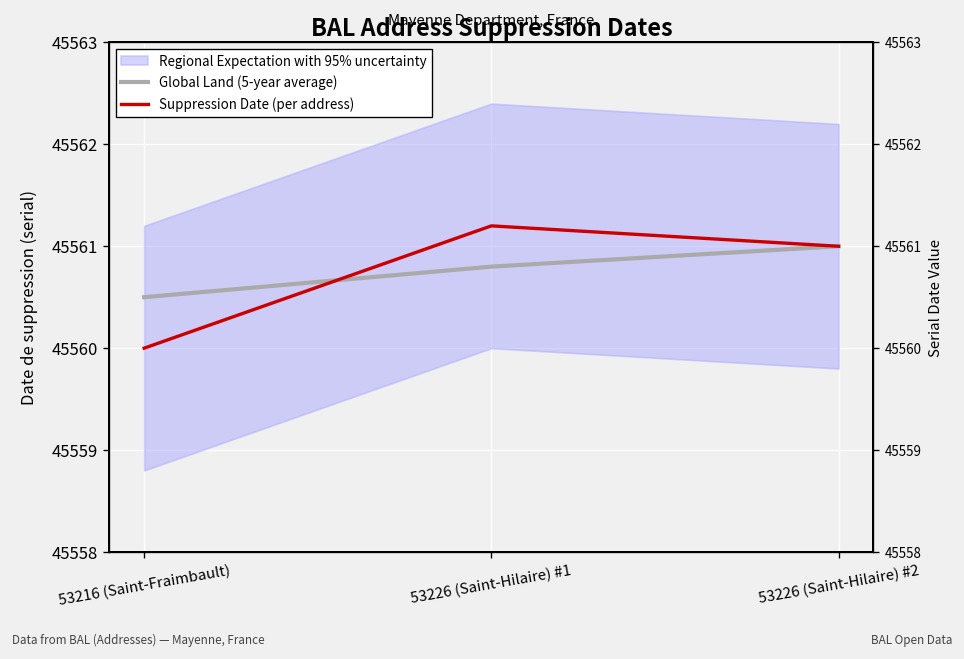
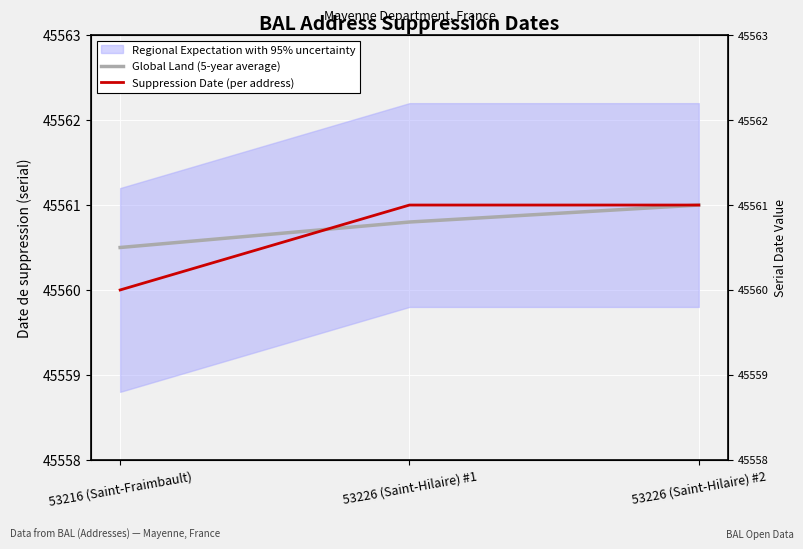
Suppression Date (per address), 53226 (Saint-Hilaire) #1: 45561.2 -> 45561.0
